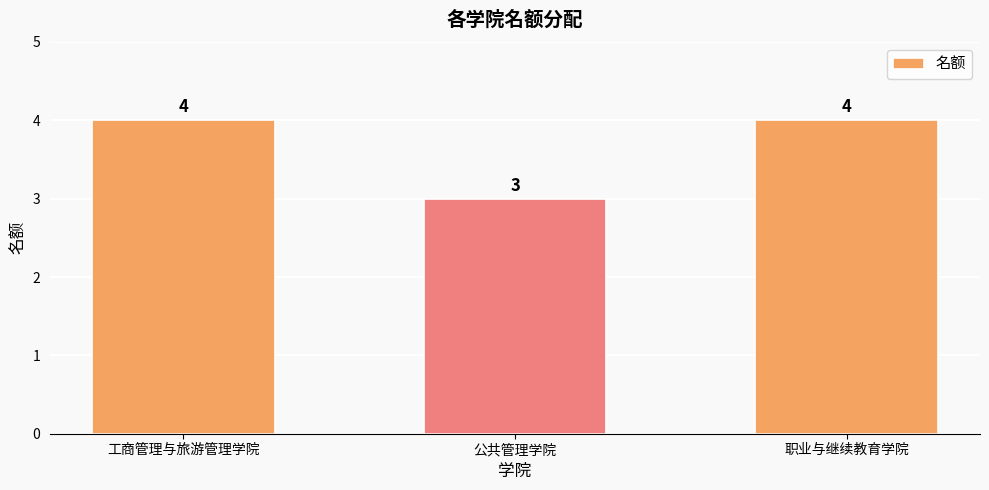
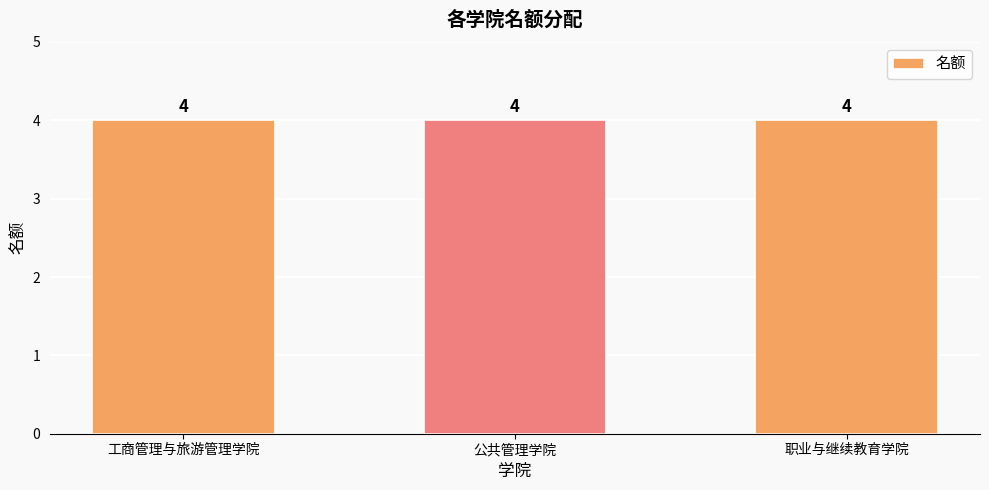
公共管理学院: 3 -> 4
